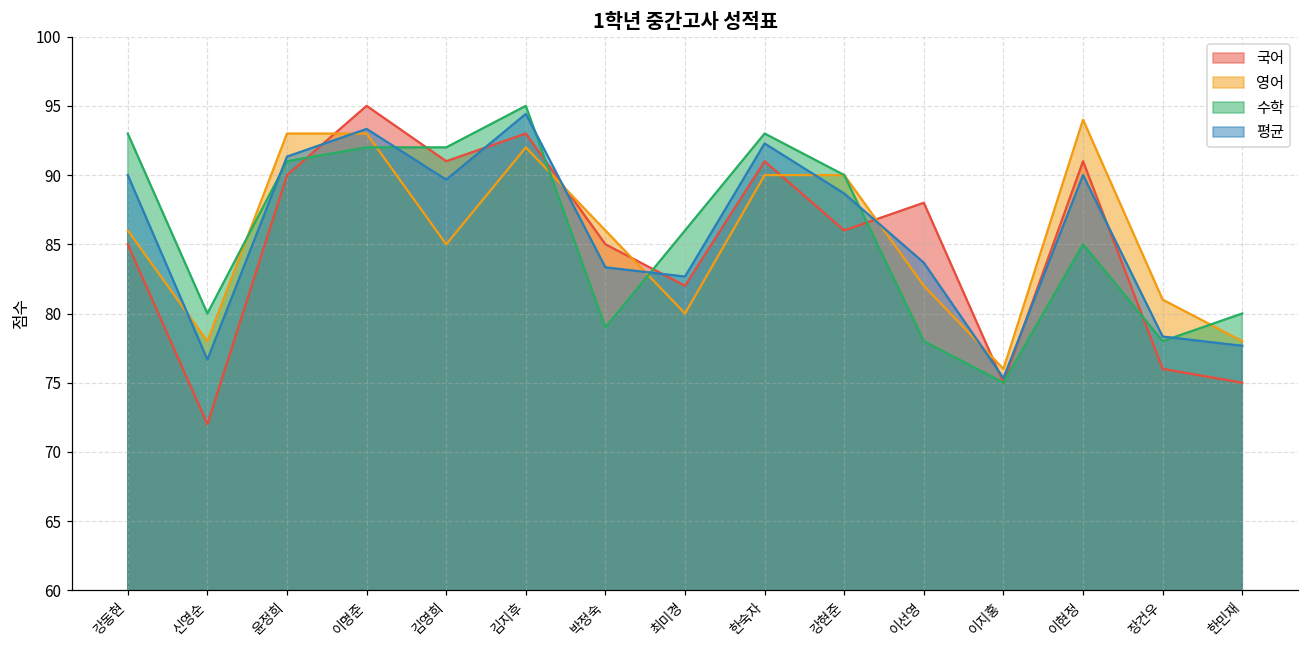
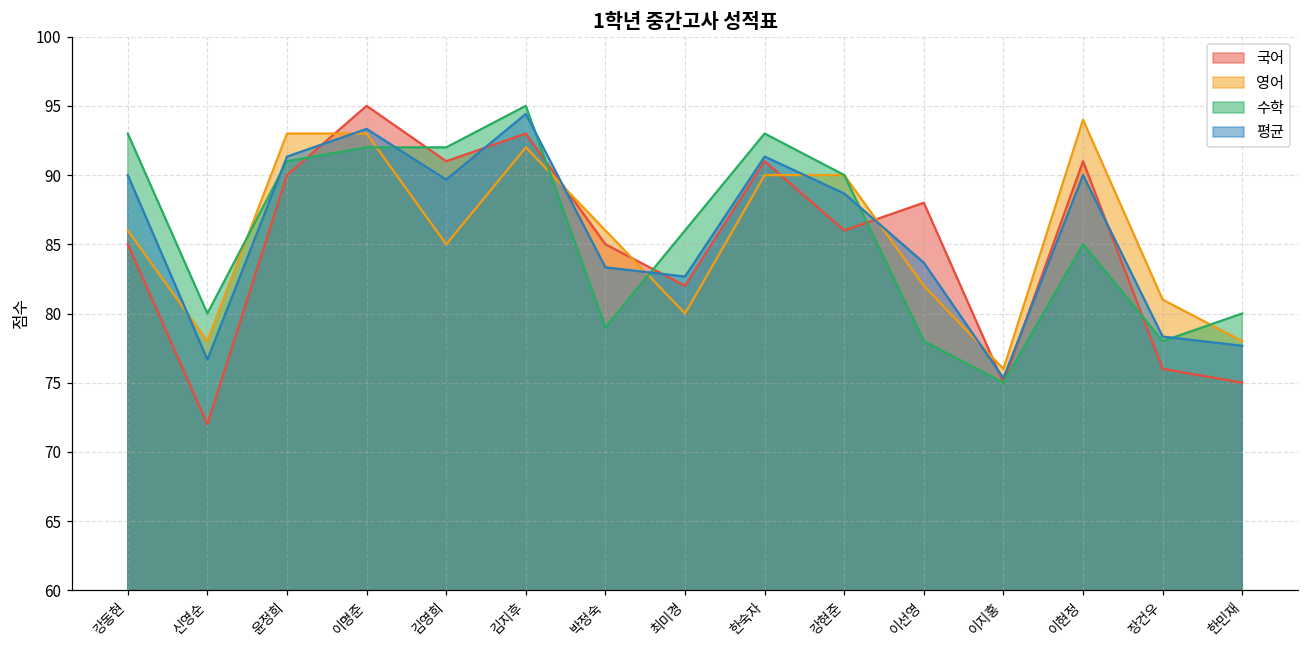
평균, 한숙자: 92.3 -> 91.3
